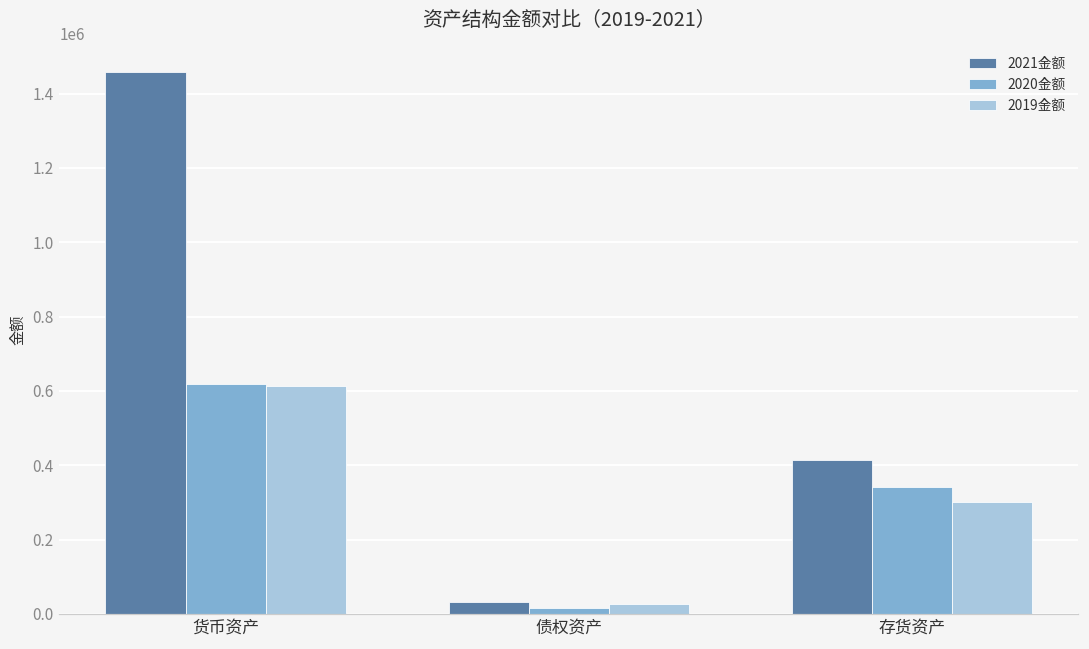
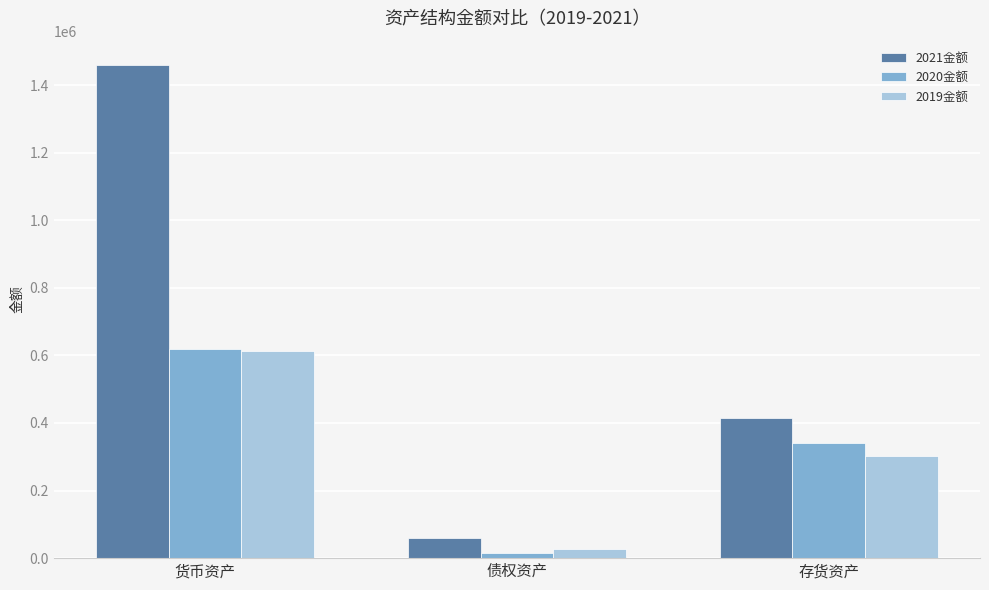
2021金额, 债权资产: 30000 -> 60000
